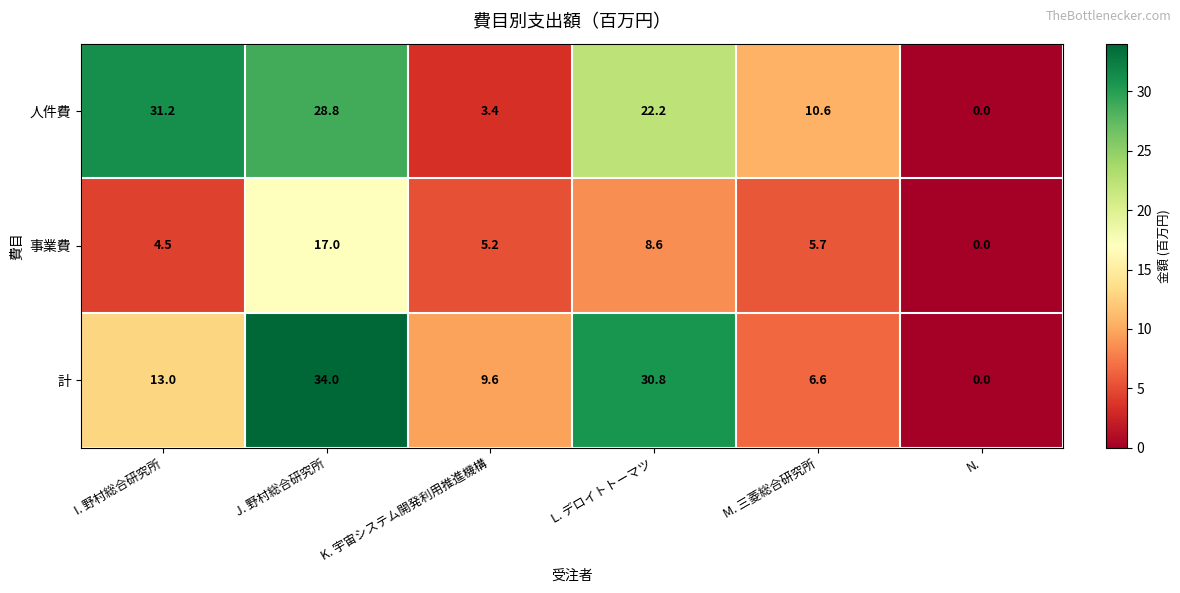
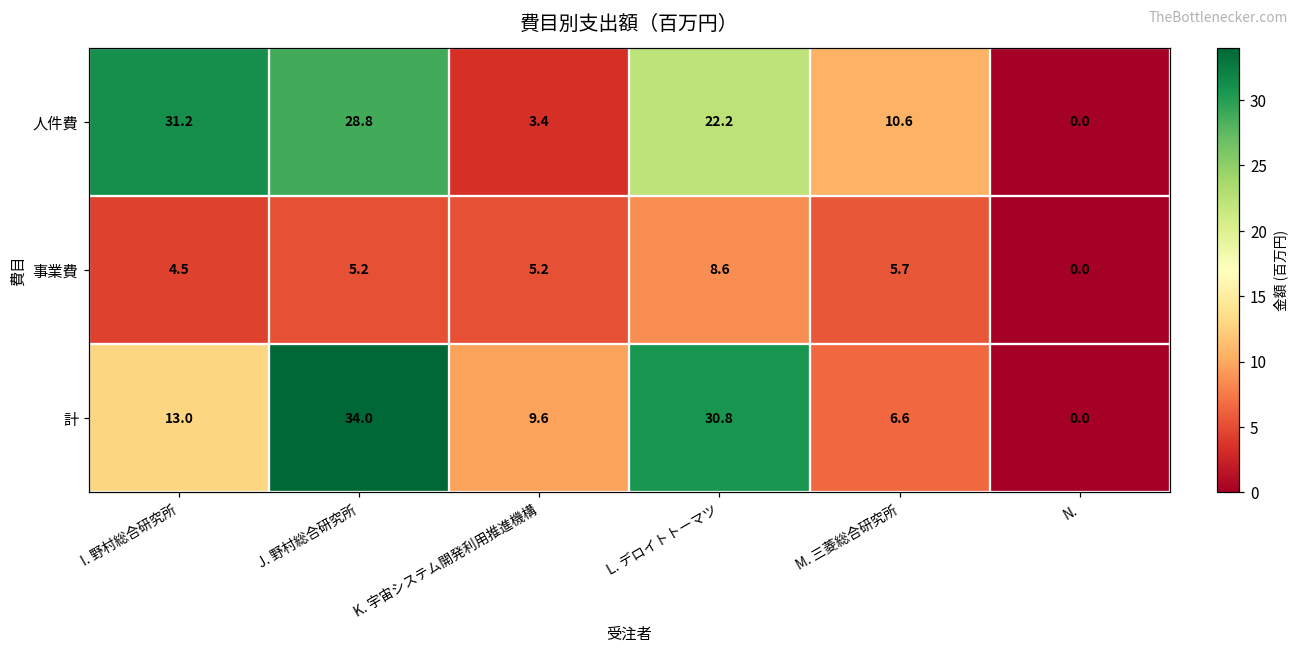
事業費, J. 野村総合研究所: 17.0 -> 5.2
